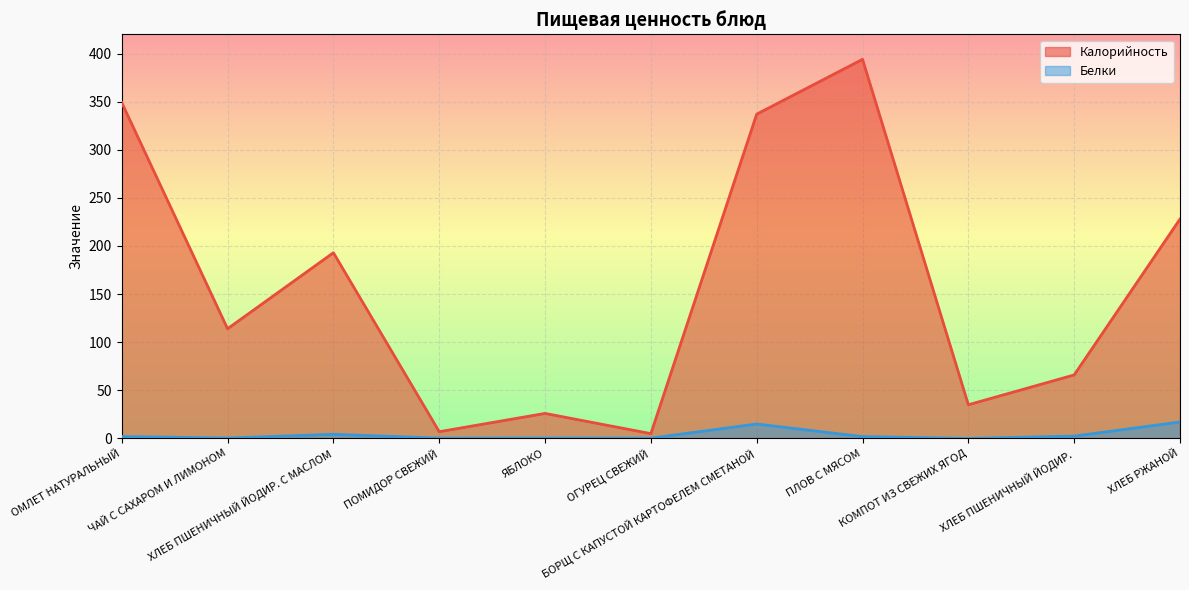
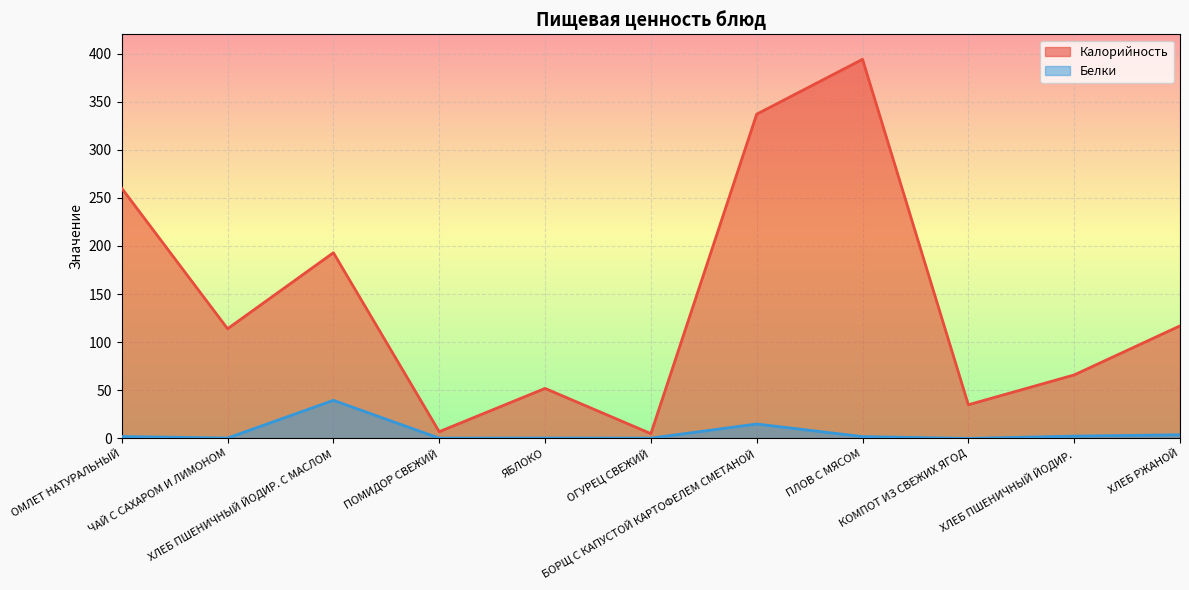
Калорийность, ОМЛЕТ НАТУРАЛЬНЫЙ: 350 -> 260
Белки, ХЛЕБ ПШЕНИЧНЫЙ ЙОДИР. С МАСЛОМ: 0 -> 40
Калорийность, ЯБЛОКО: 30 -> 50
Калорийность, ХЛЕБ РЖАНОЙ: 230 -> 120
Белки, ХЛЕБ РЖАНОЙ: 20 -> 0
